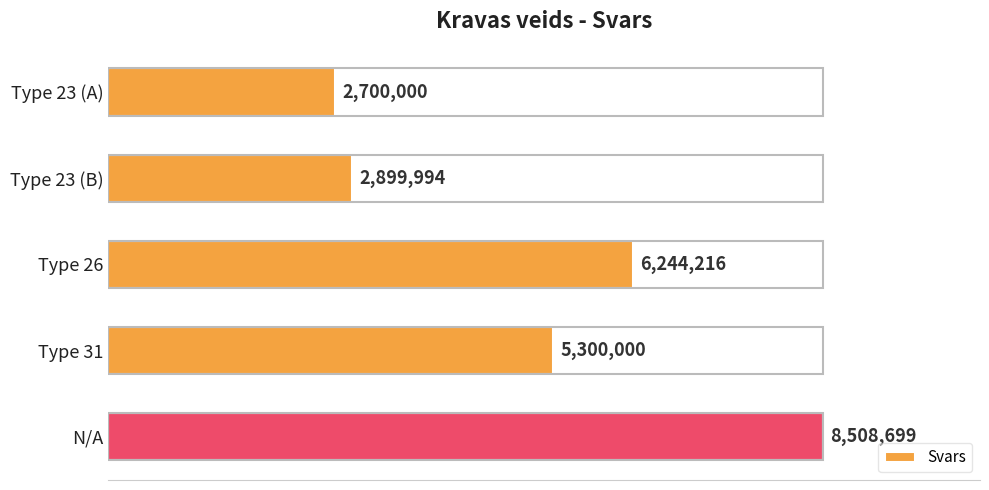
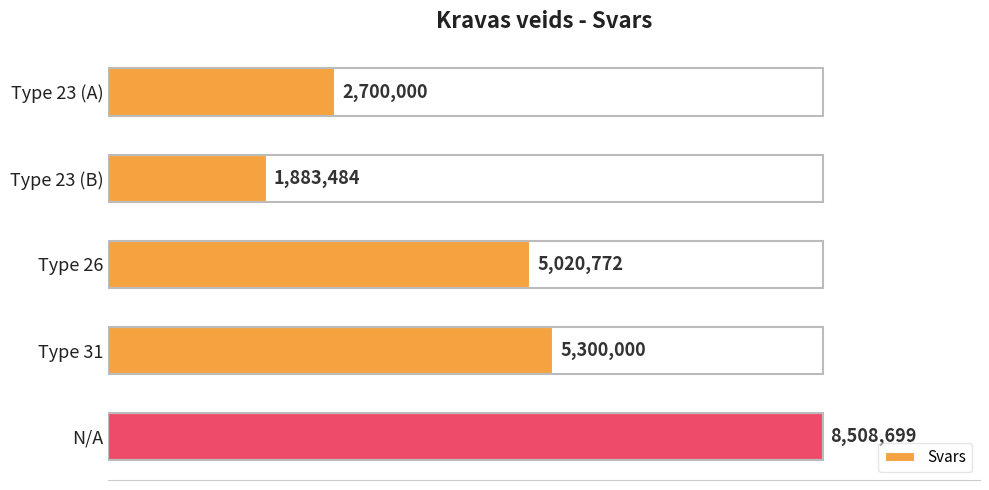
Type 23 (B): 2,899,994 -> 1,883,484
Type 26: 6,244,216 -> 5,020,772
